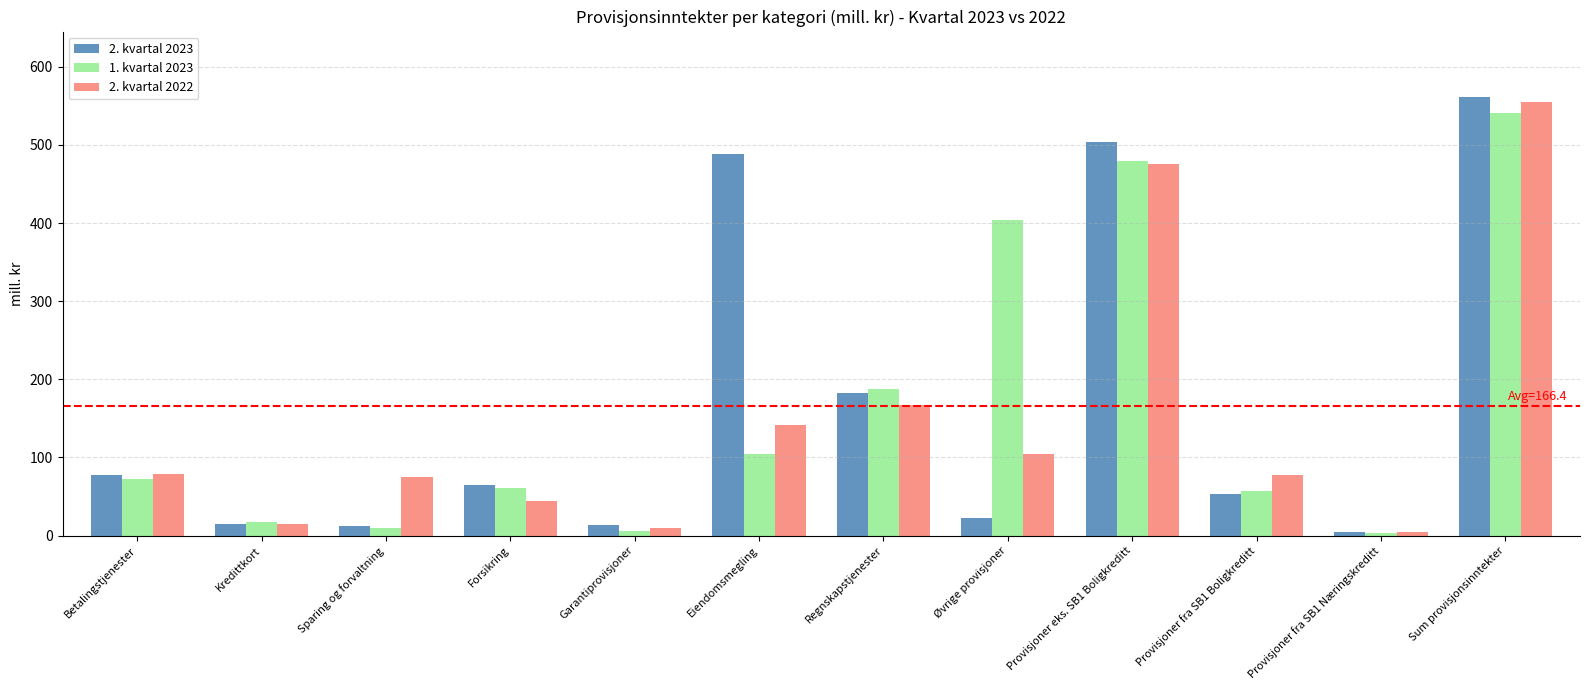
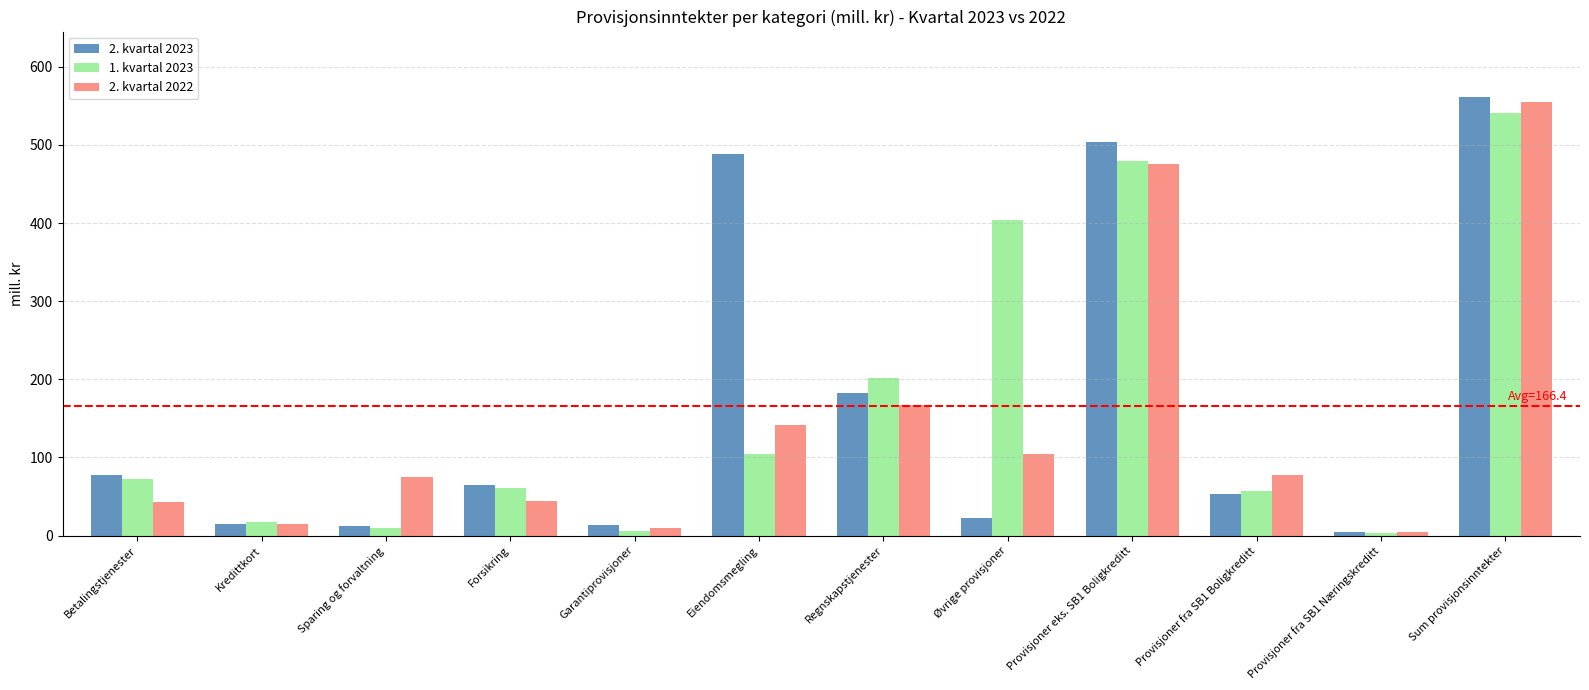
2. kvartal 2022, Betalingstjenester: 80 -> 40
1. kvartal 2023, Regnskapstjenester: 190 -> 200
